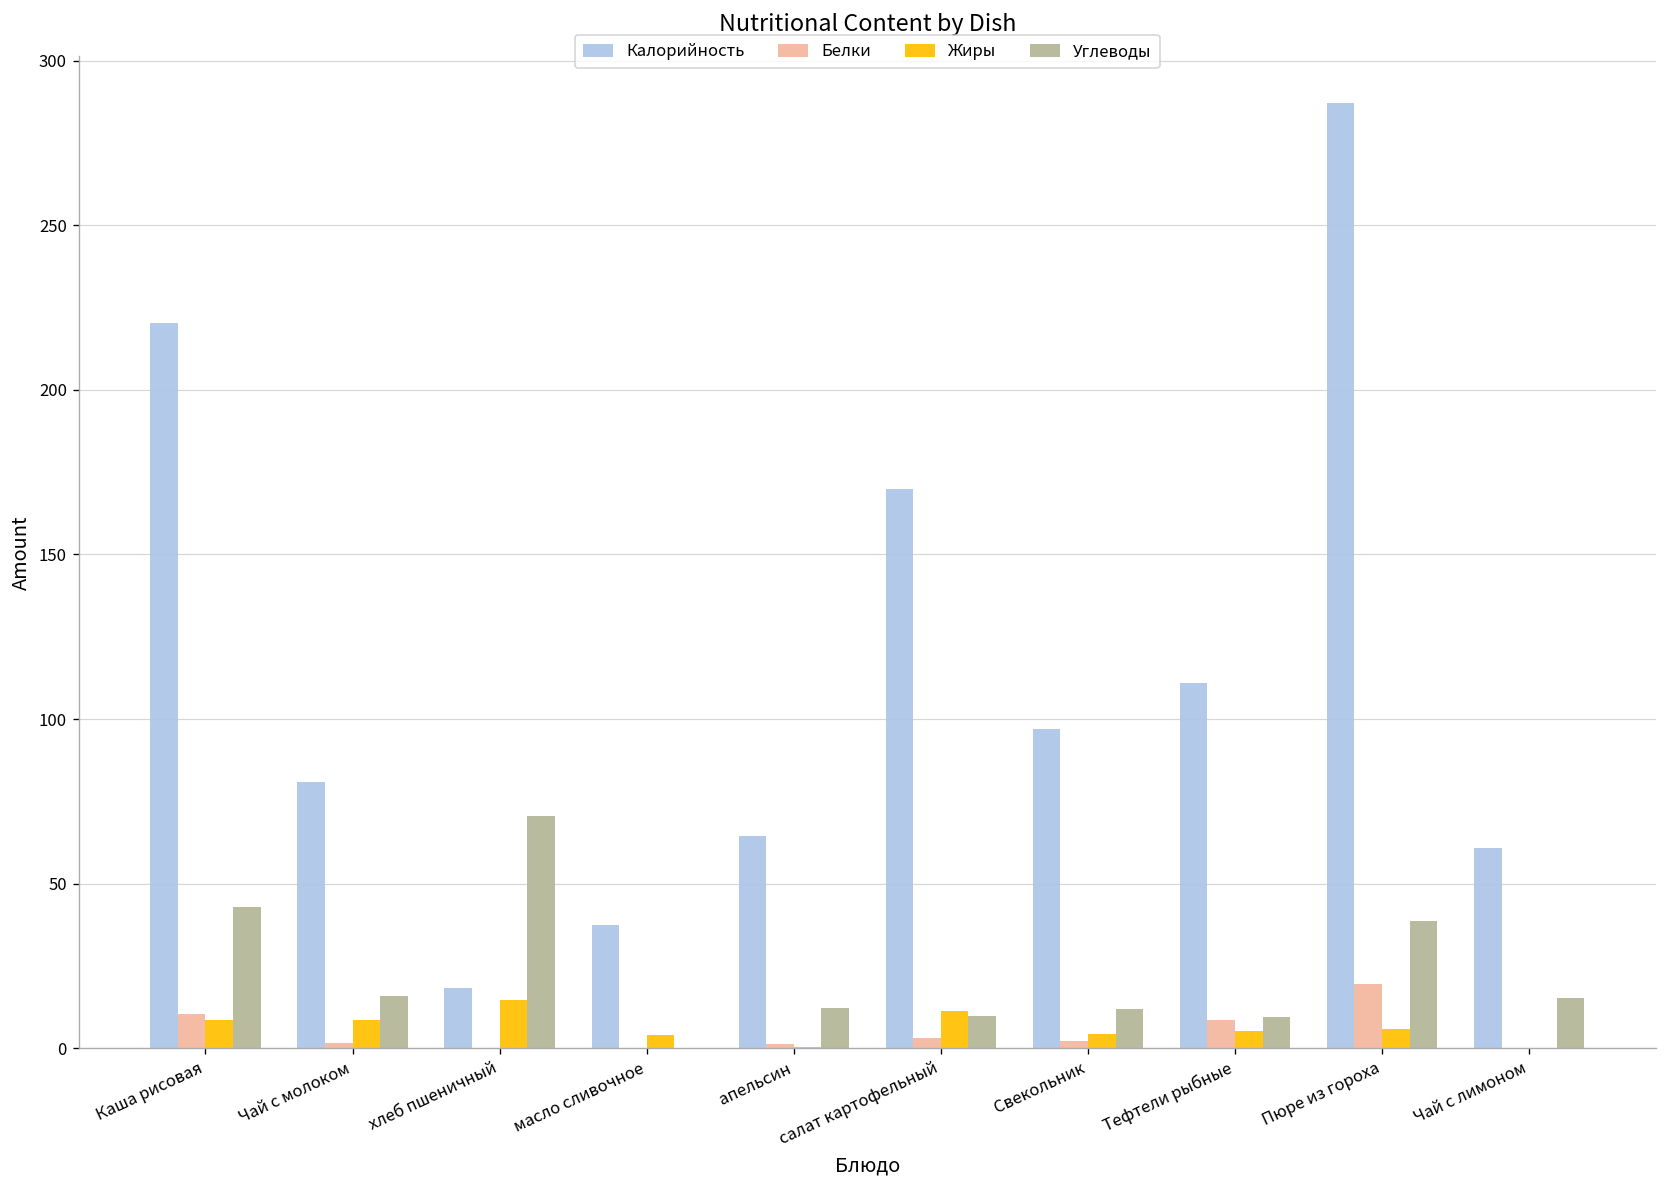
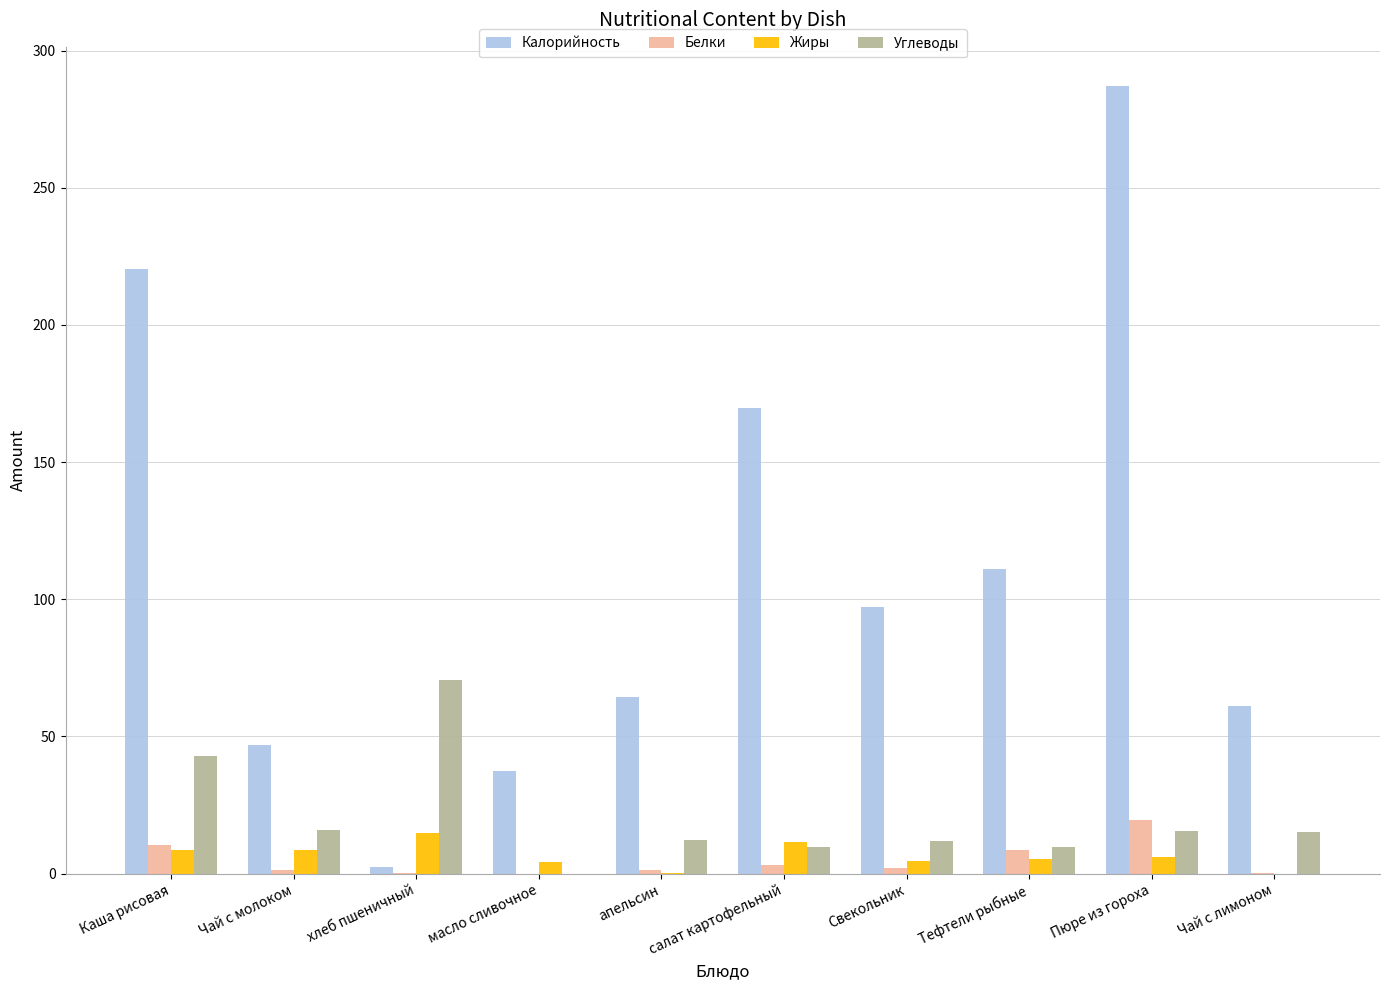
Калорийность, Чай с молоком: 81 -> 47
Калорийность, хлеб пшеничный: 18 -> 2
Углеводы, Пюре из гороха: 39 -> 16
